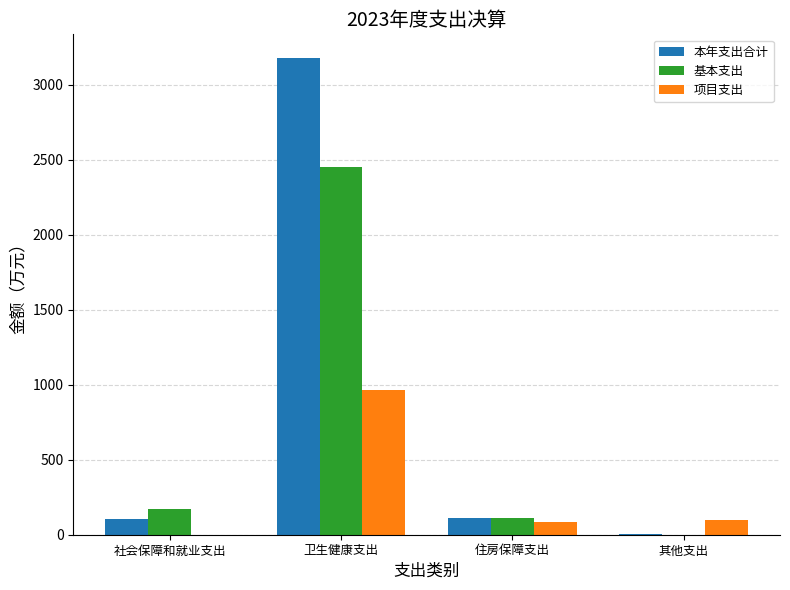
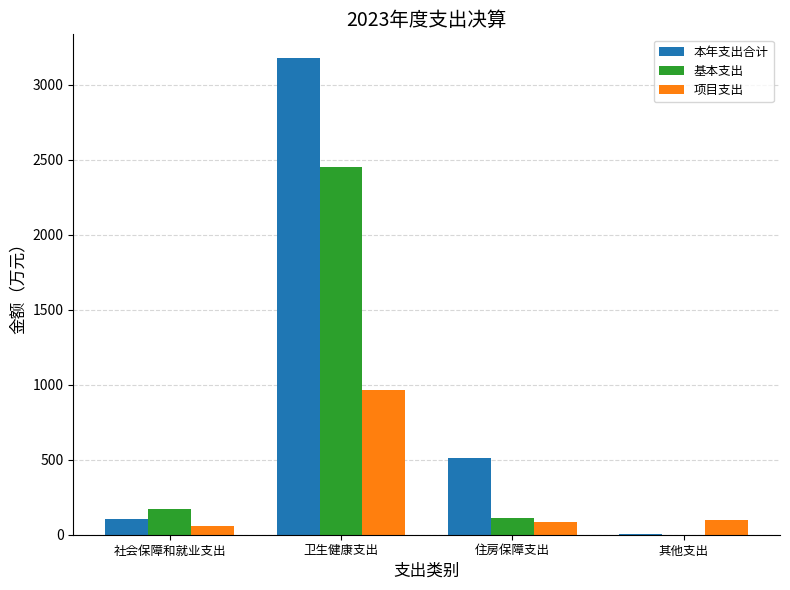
项目支出, 社会保障和就业支出: 0 -> 60
本年支出合计, 住房保障支出: 110 -> 510
